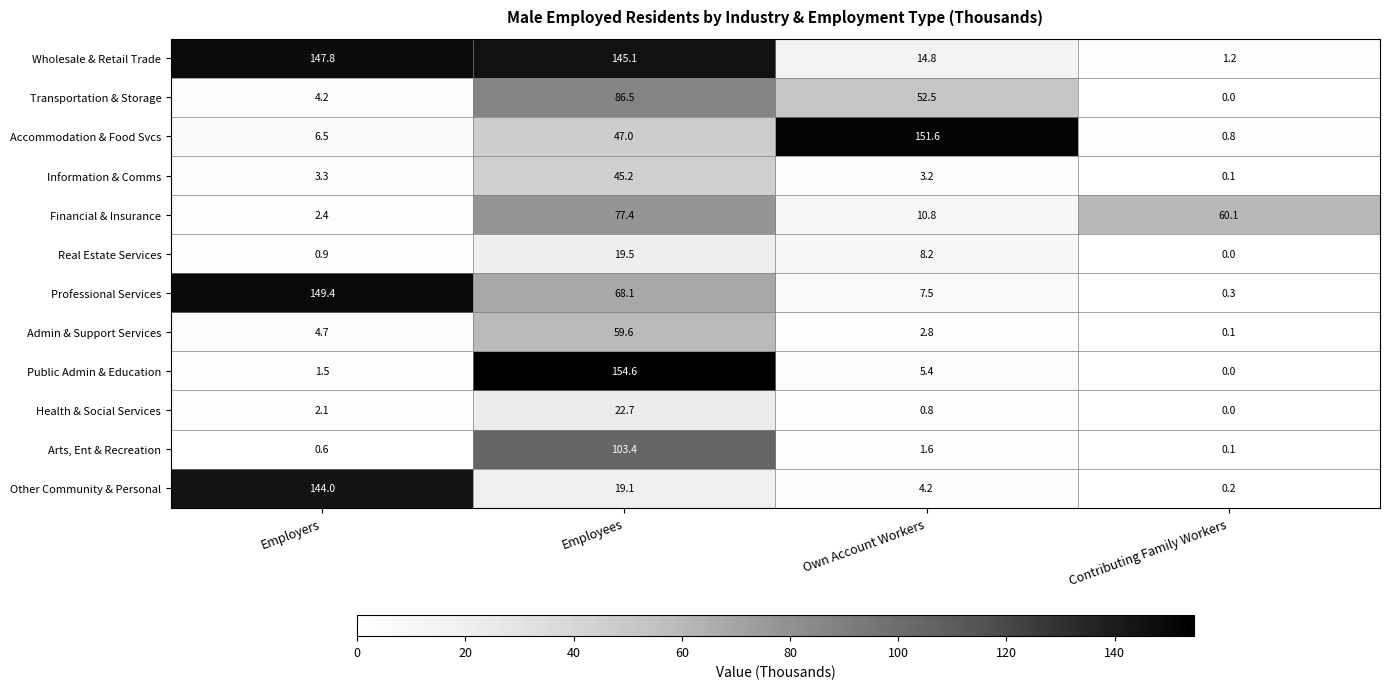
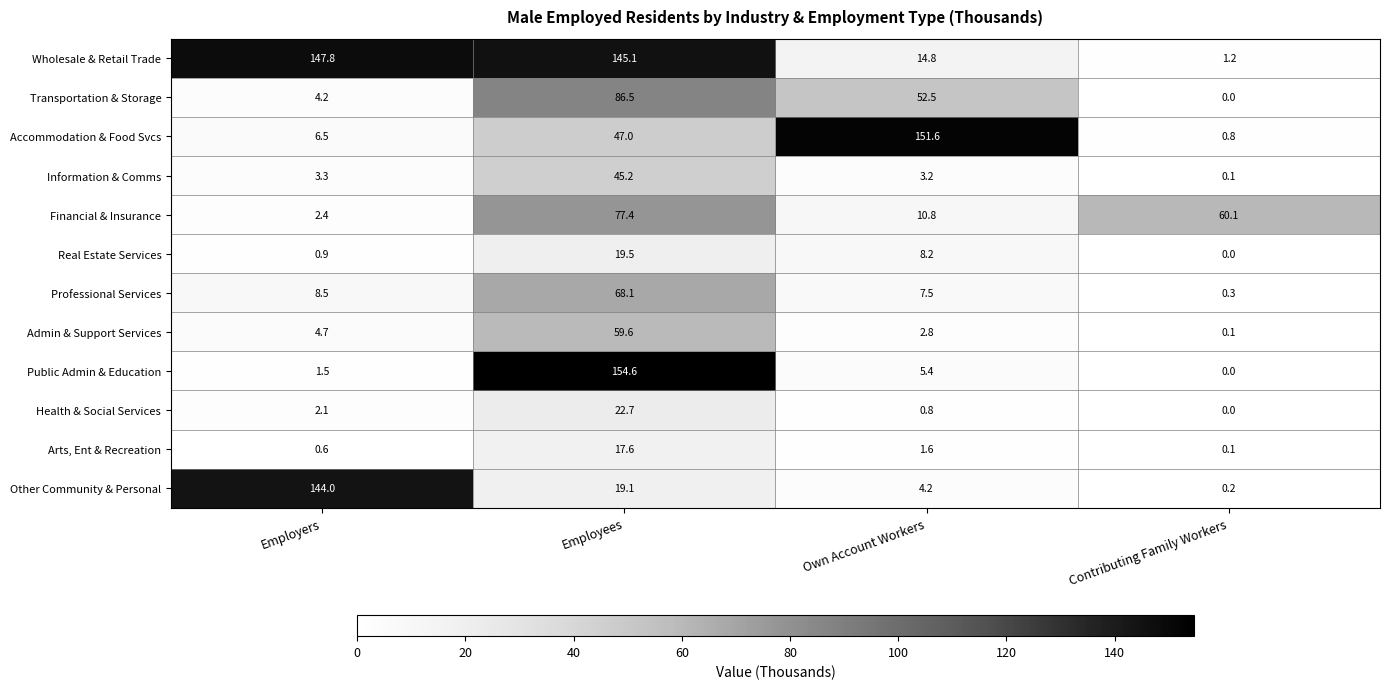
Professional Services, Employers: 149.4 -> 8.5
Arts, Ent & Recreation, Employees: 103.4 -> 17.6
